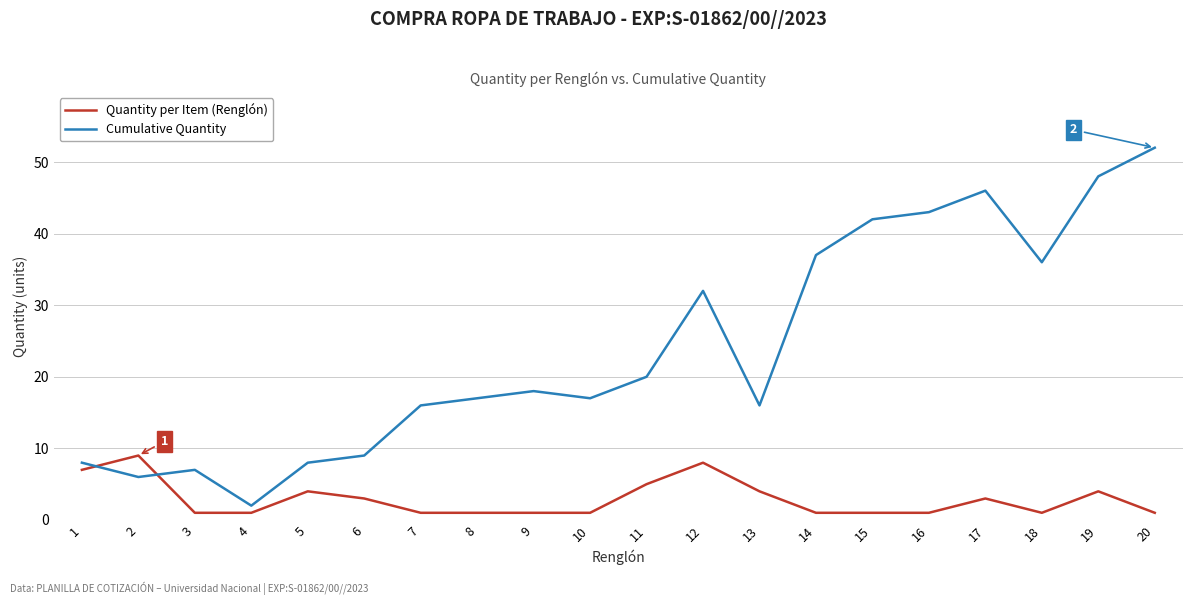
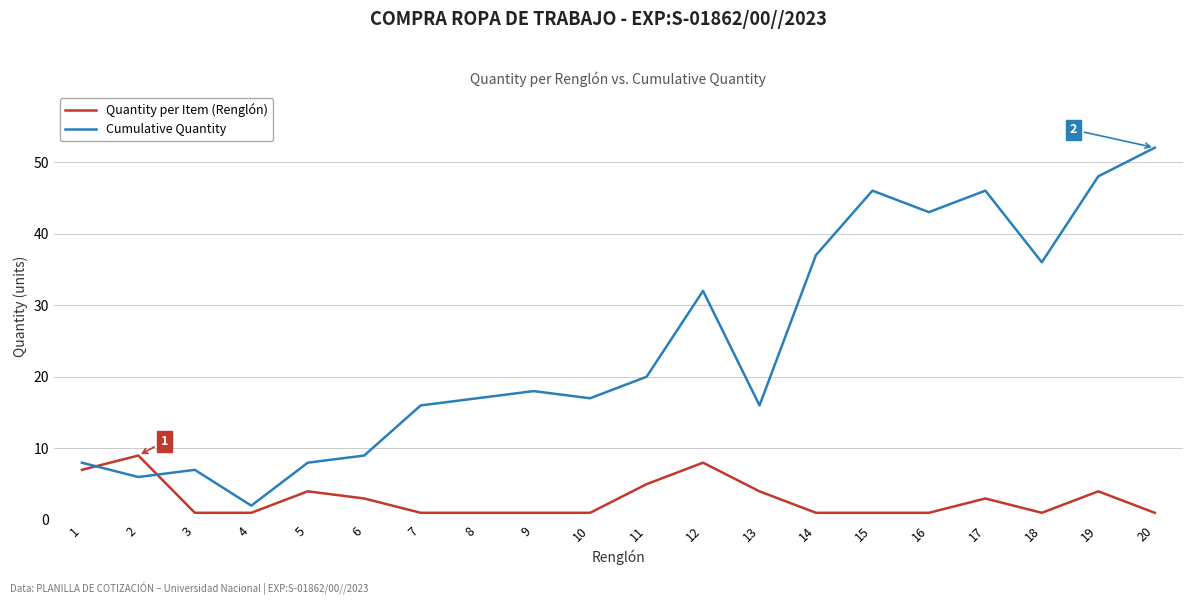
Cumulative Quantity, 15: 42 -> 46
